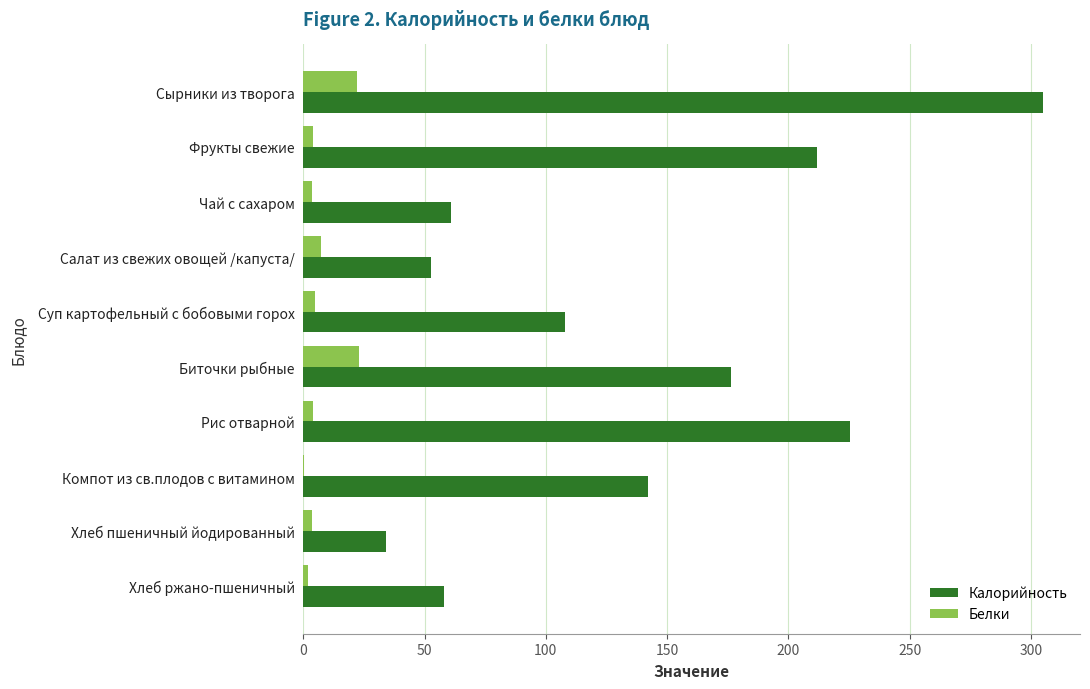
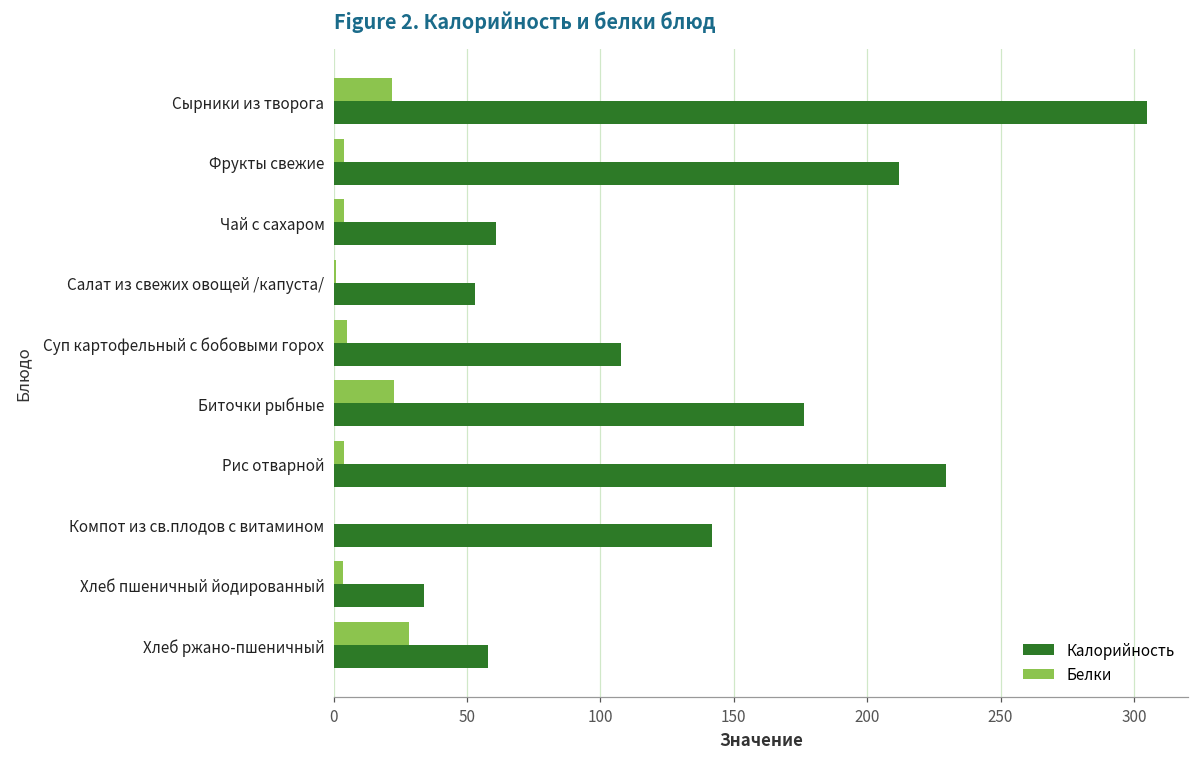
Белки, Салат из свежих овощей /капуста/: 7 -> 1
Калорийность, Рис отварной: 225 -> 229
Белки, Хлеб ржано-пшеничный: 2 -> 28
